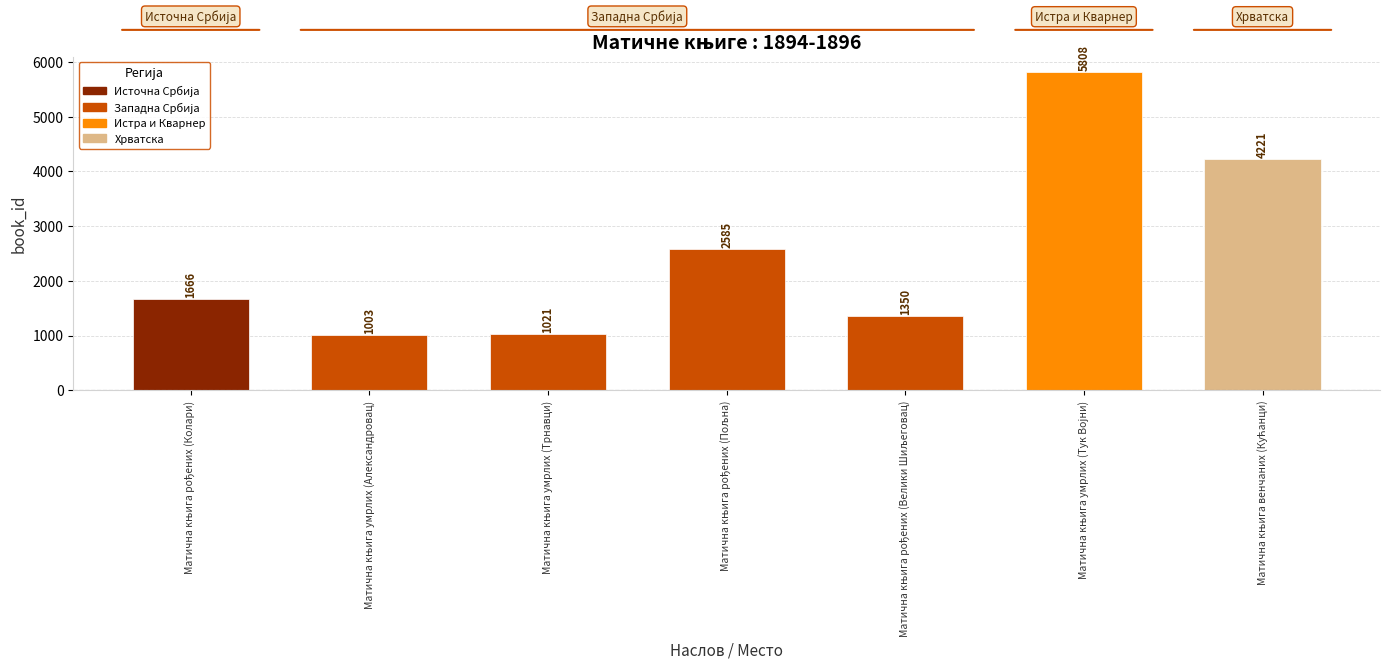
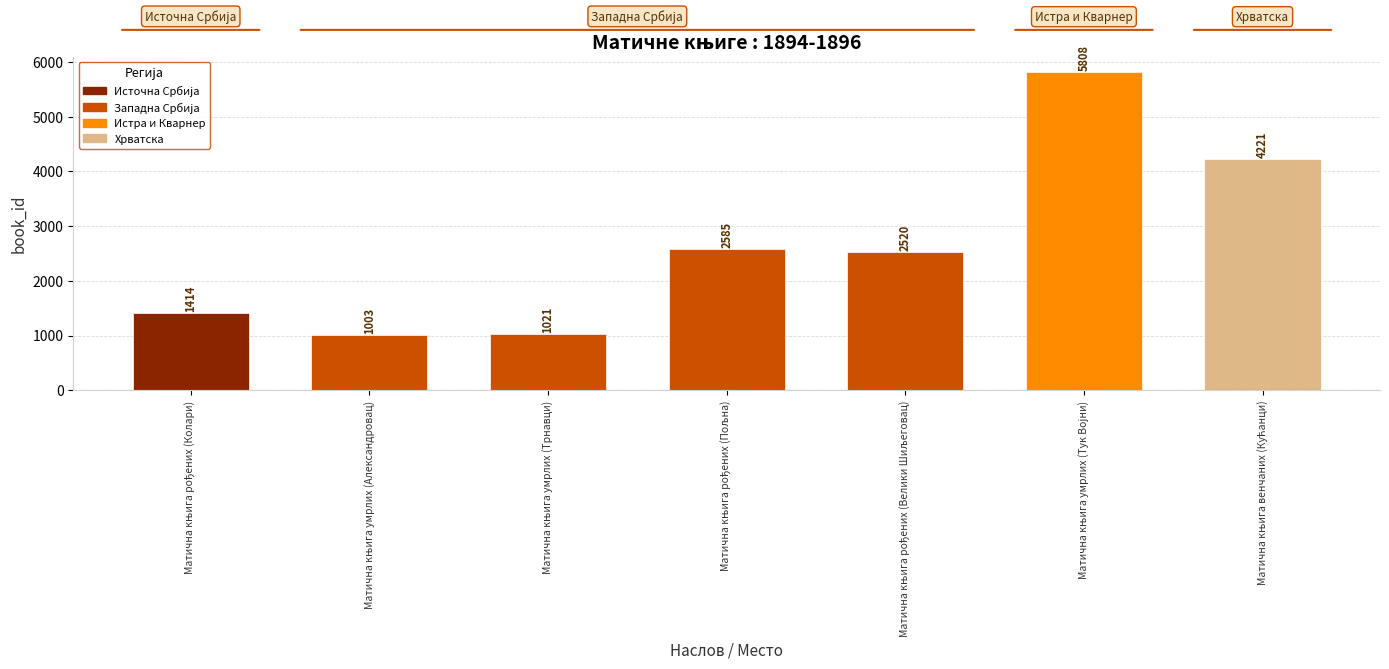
Матична књига рођених (Колари): 1666 -> 1414
Матична књига рођених (Велики Шиљеговац): 1350 -> 2520
